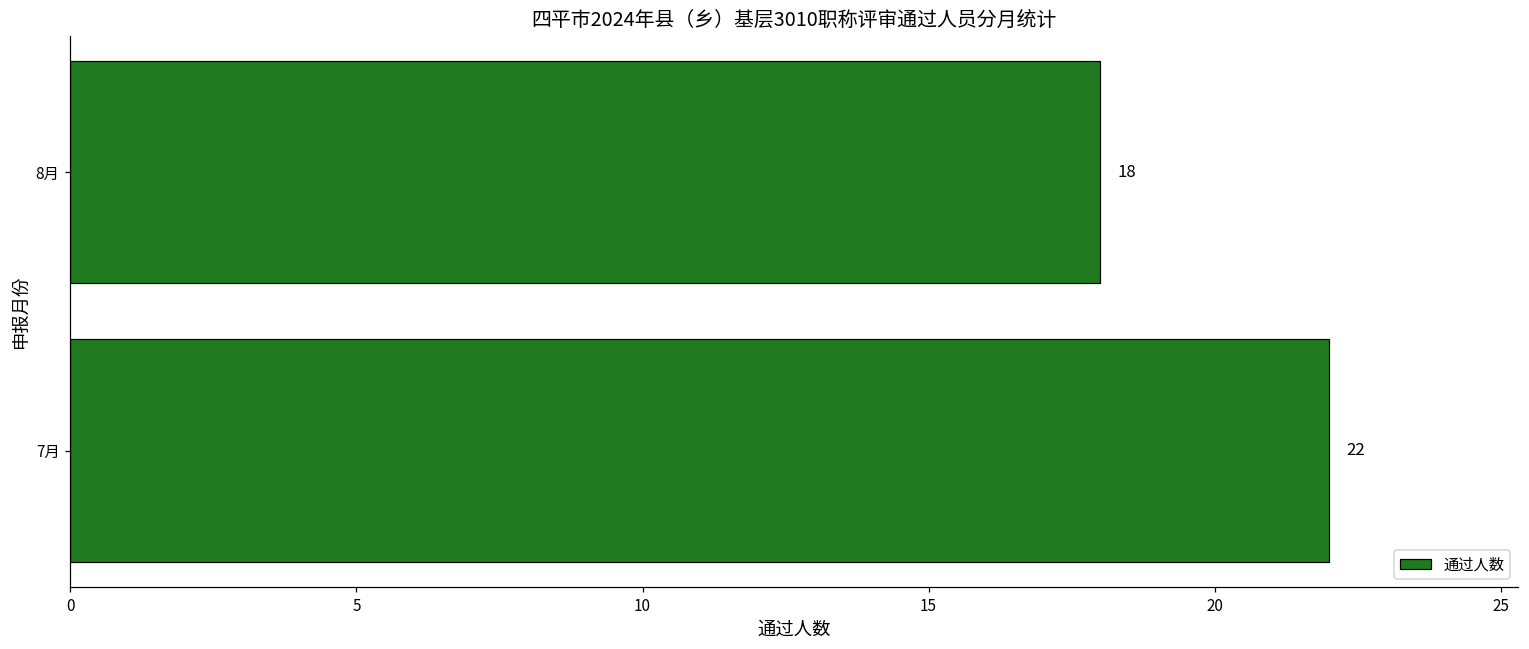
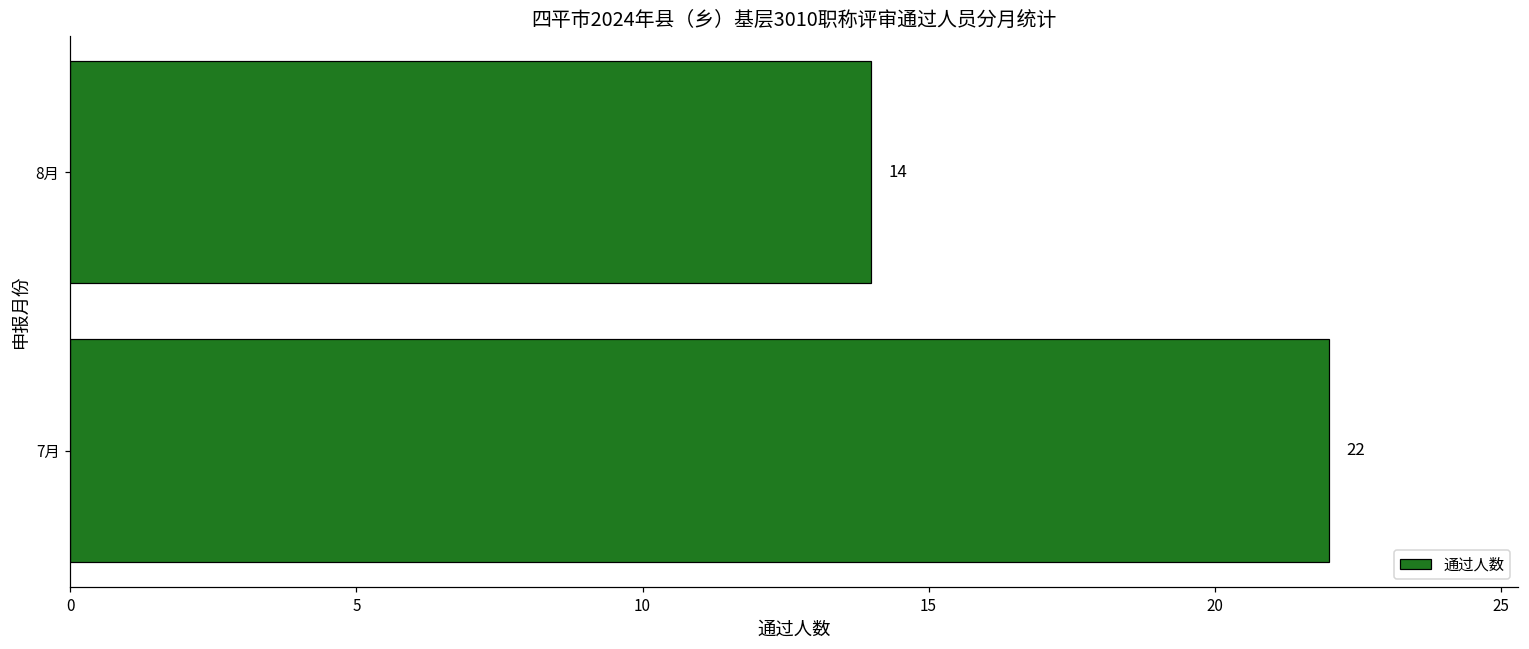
8月: 18 -> 14
